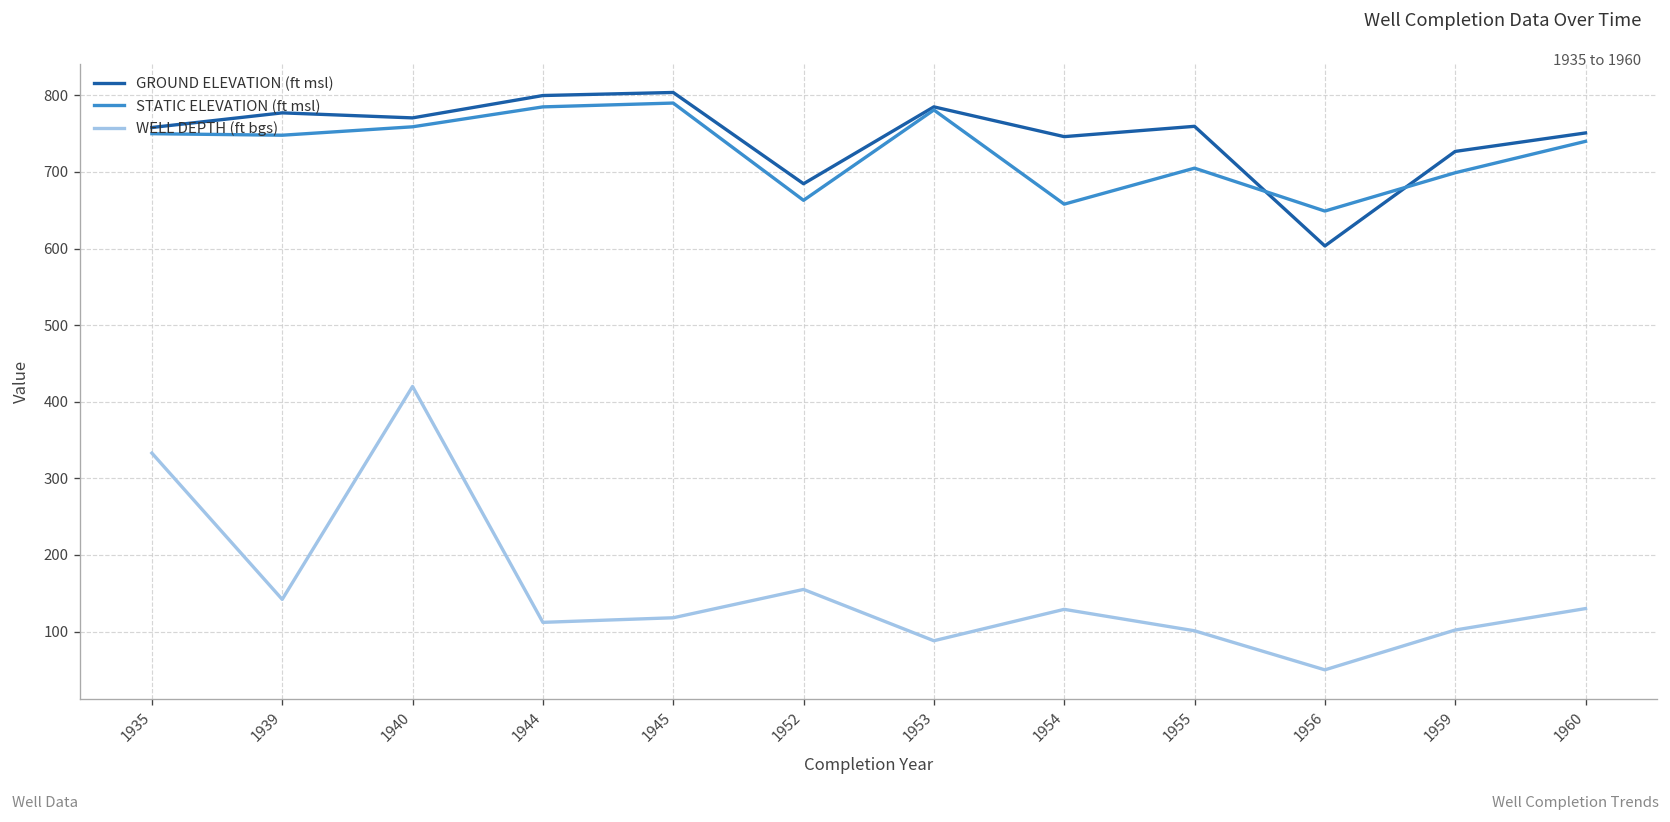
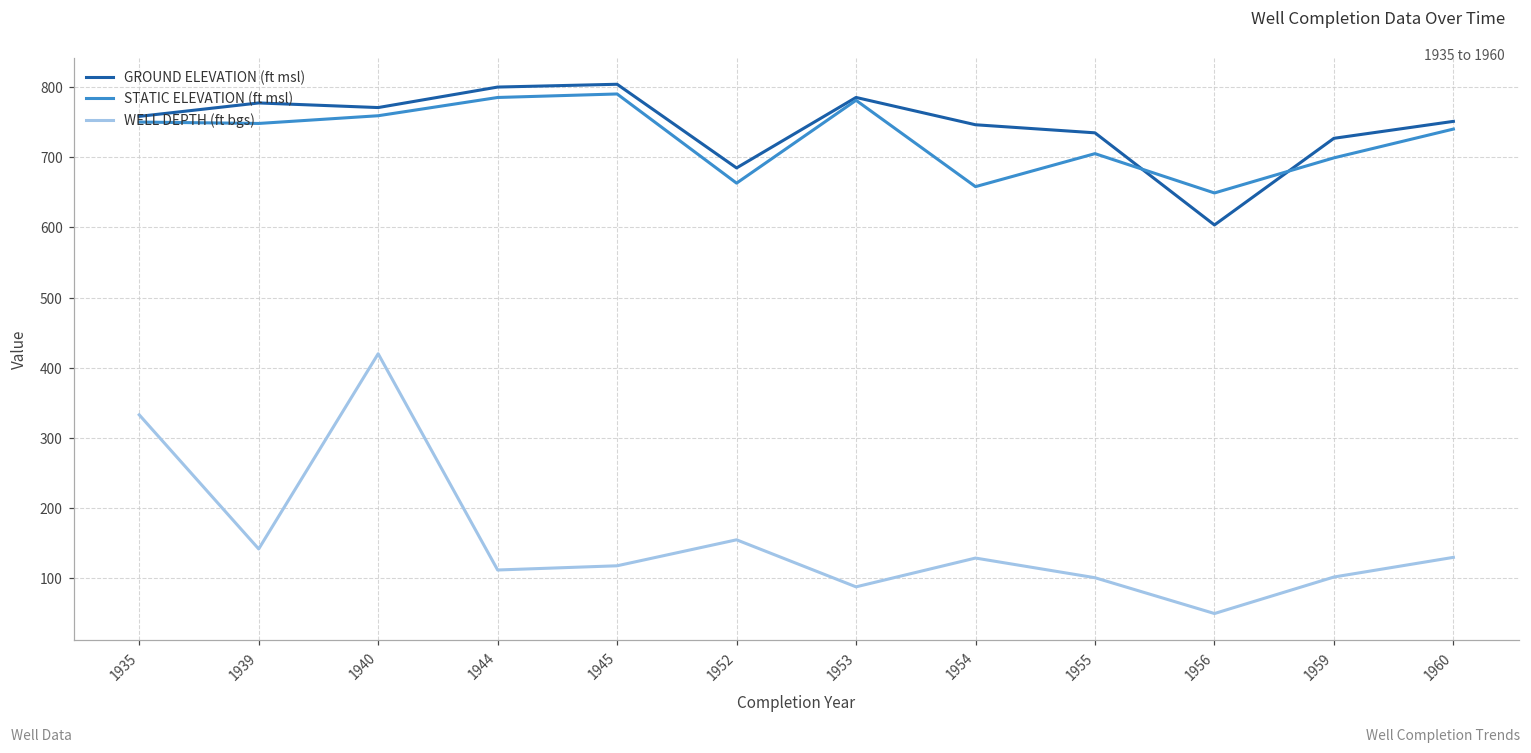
GROUND ELEVATION (ft msl), 1955: 760 -> 730
